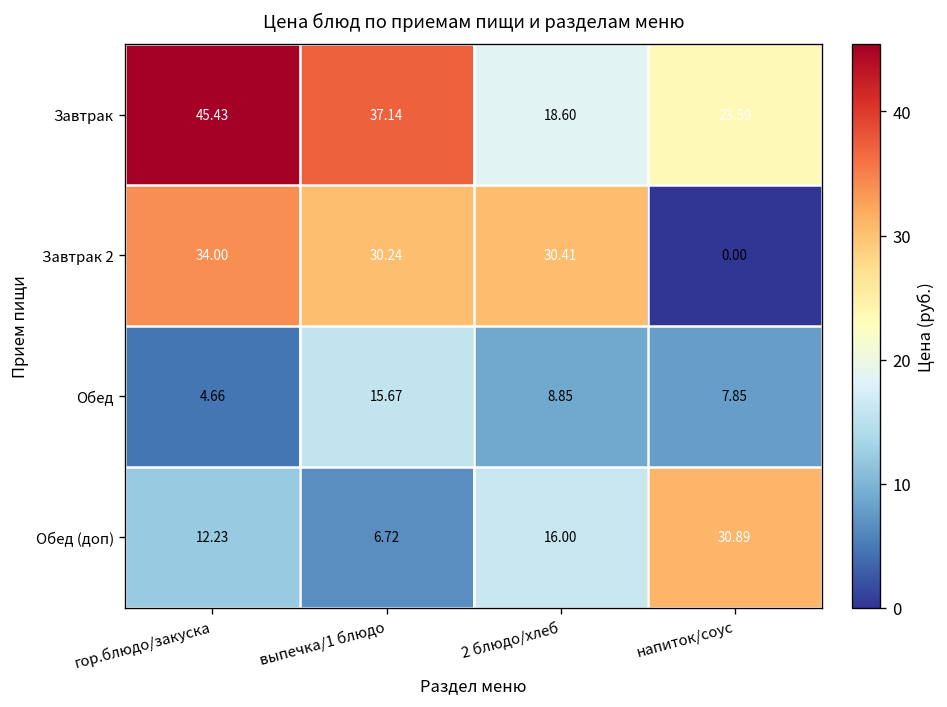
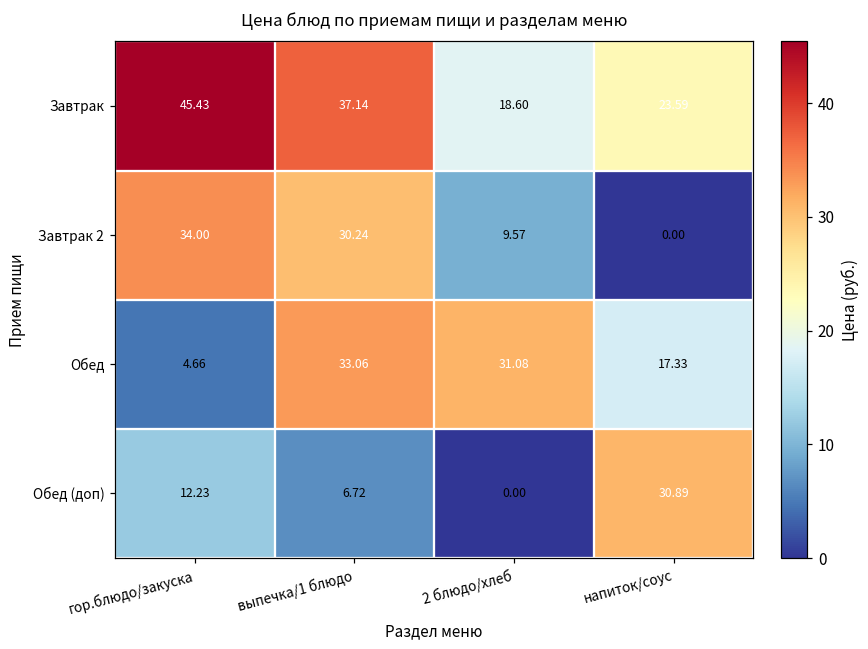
Завтрак 2, 2 блюдо/хлеб: 30.41 -> 9.57
Обед, выпечка/1 блюдо: 15.67 -> 33.06
Обед, 2 блюдо/хлеб: 8.85 -> 31.08
Обед, напиток/соус: 7.85 -> 17.33
Обед (доп), 2 блюдо/хлеб: 16.00 -> 0.00
